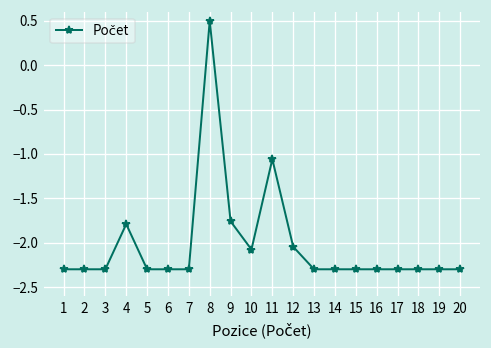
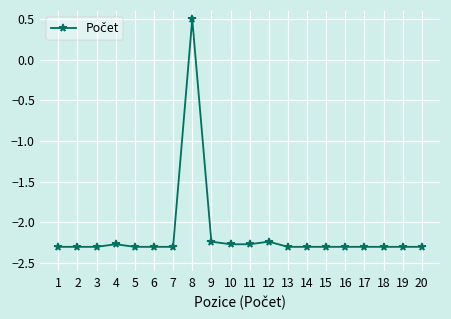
4: -1.8 -> -2.3
9: -1.8 -> -2.2
10: -2.1 -> -2.3
11: -1.1 -> -2.3
12: -2.0 -> -2.2
